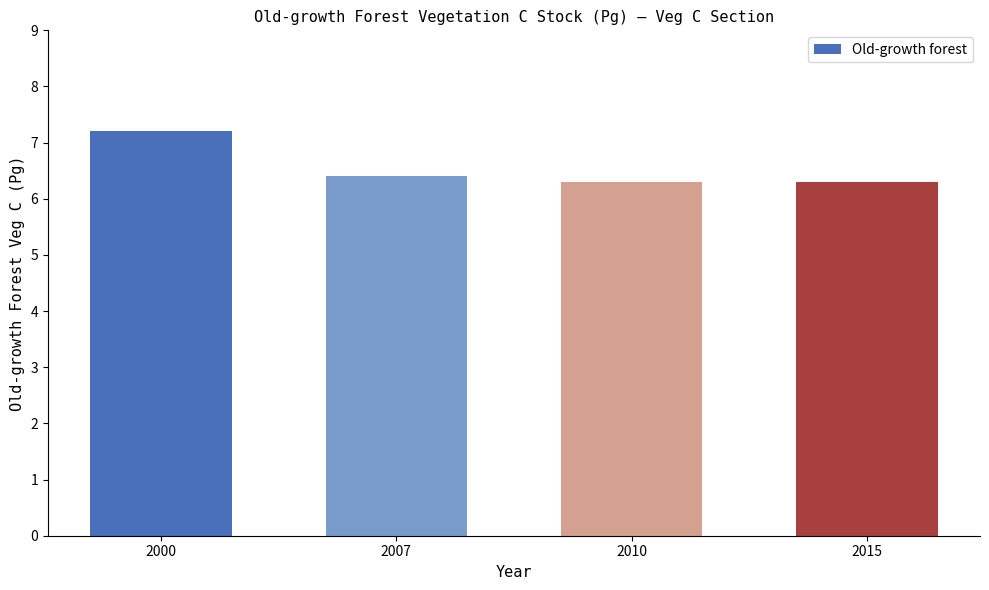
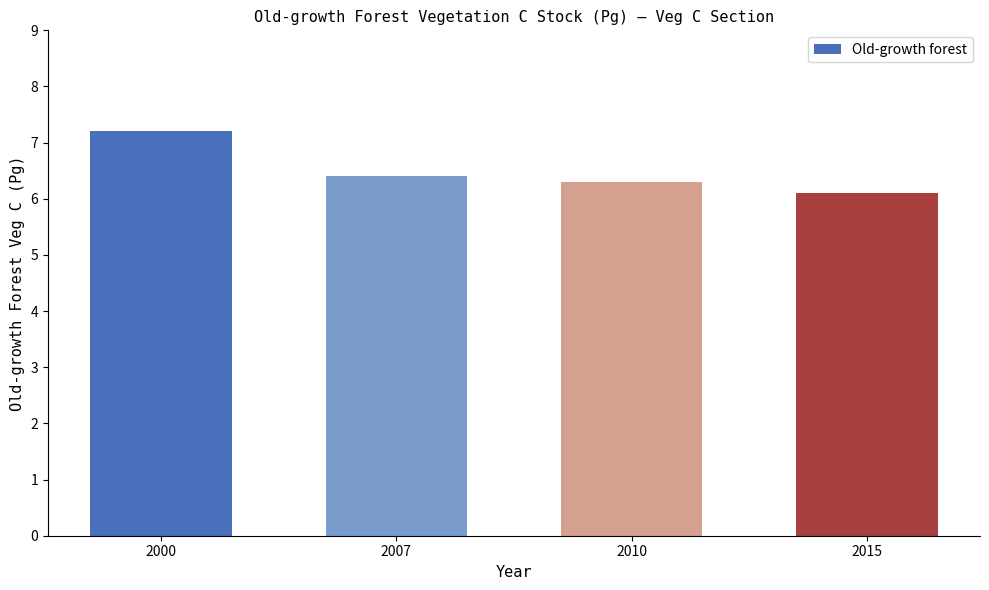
2015: 6.3 -> 6.1
